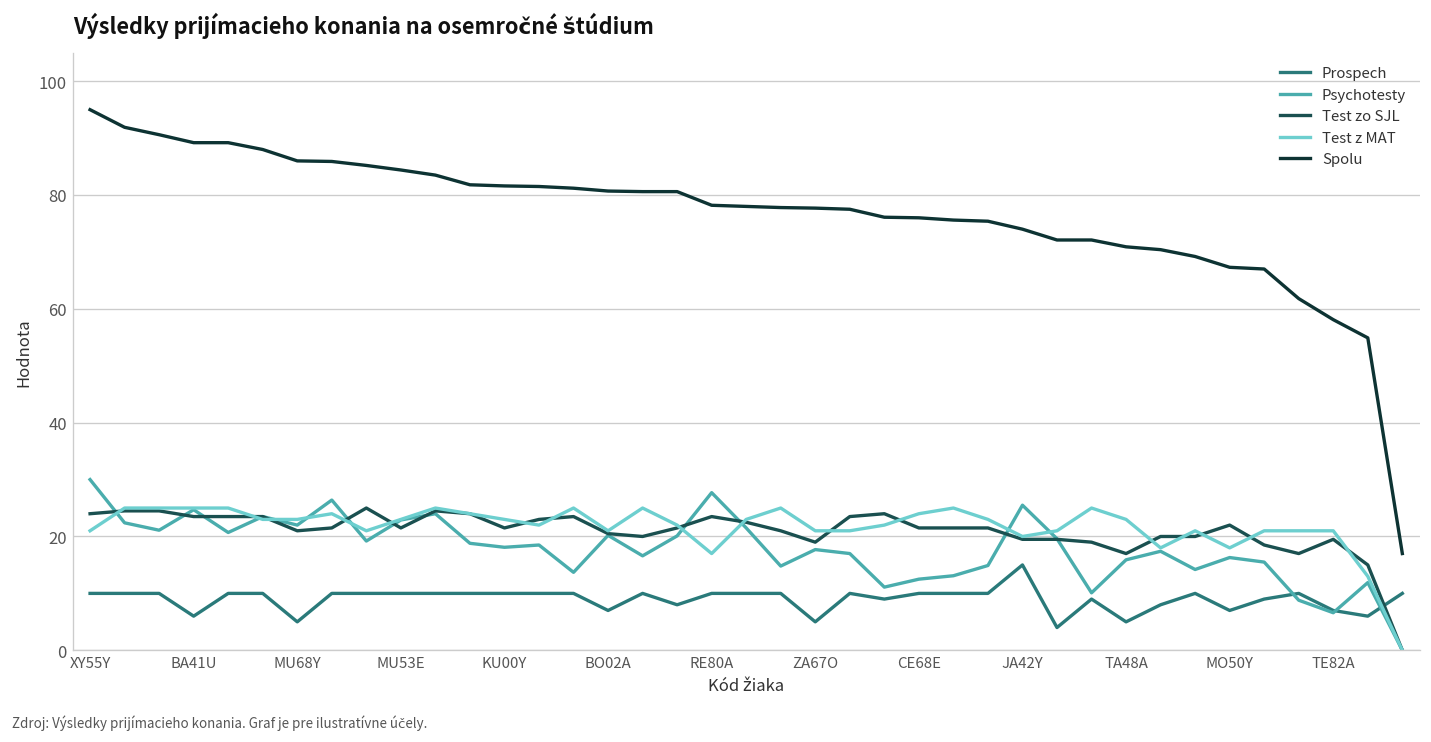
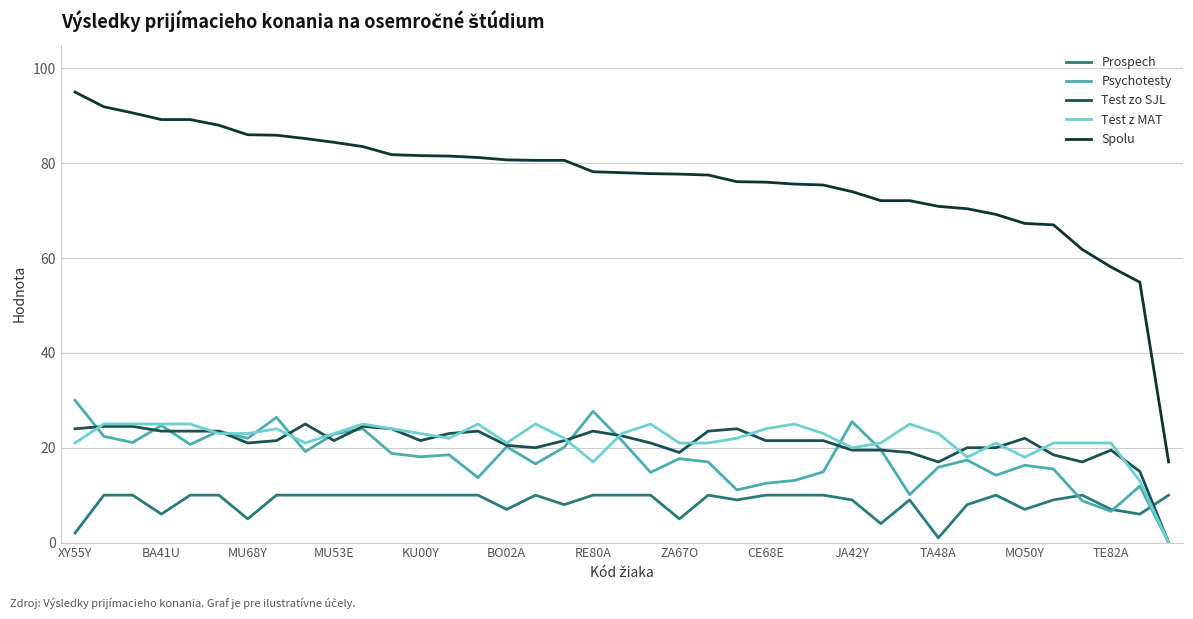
Prospech, XY55Y: 10 -> 2
Prospech, JA42Y: 15 -> 9
Prospech, TA48A: 5 -> 1
